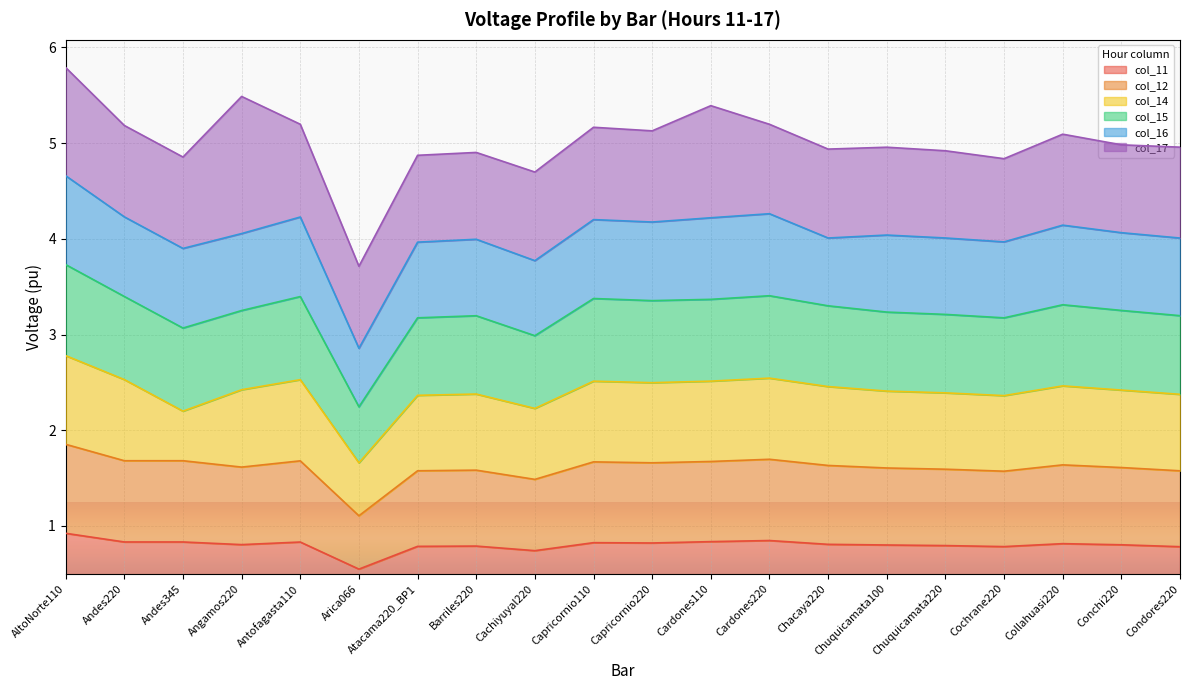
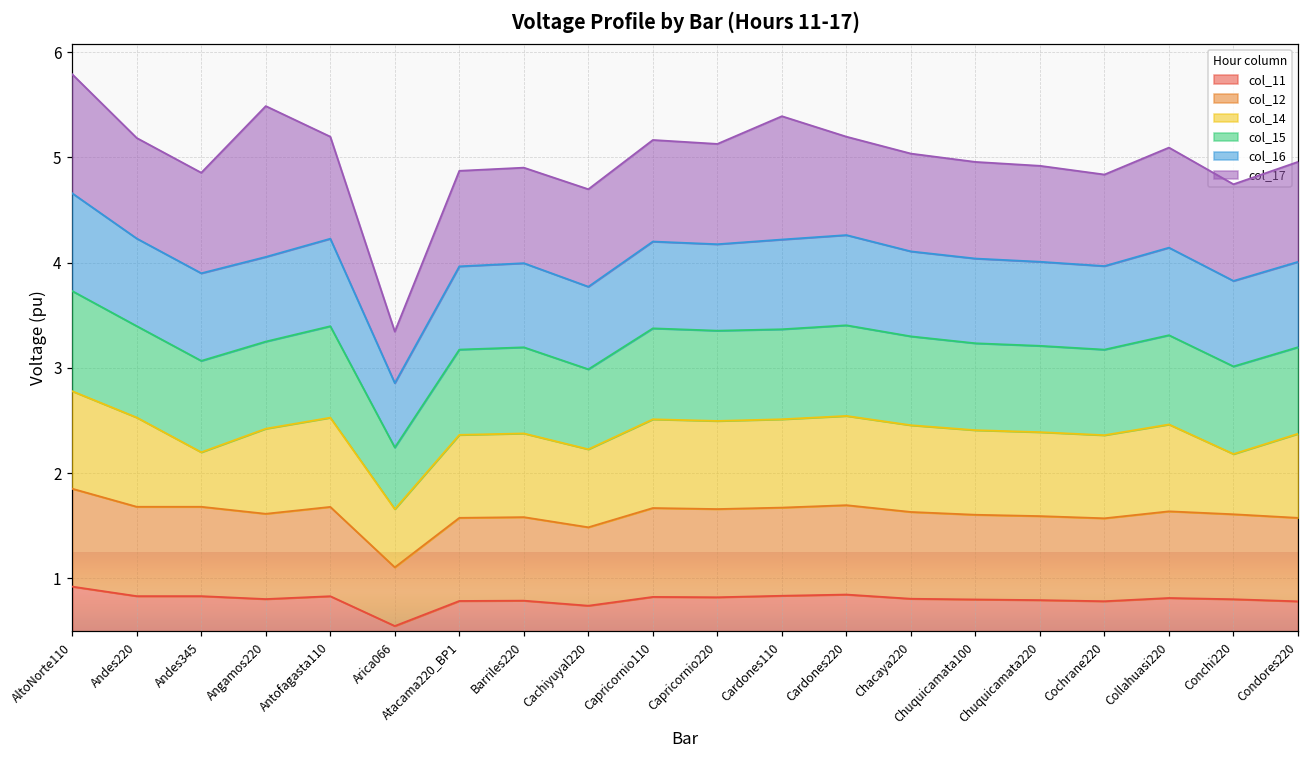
col_17, Arica066: 0.9 -> 0.5
col_16, Chacaya220: 0.7 -> 0.8
col_14, Conchi220: 0.8 -> 0.6
